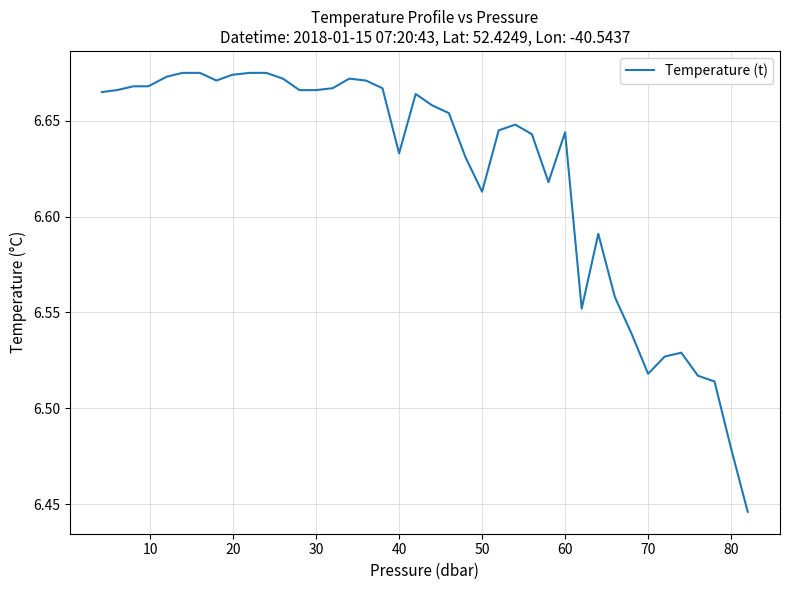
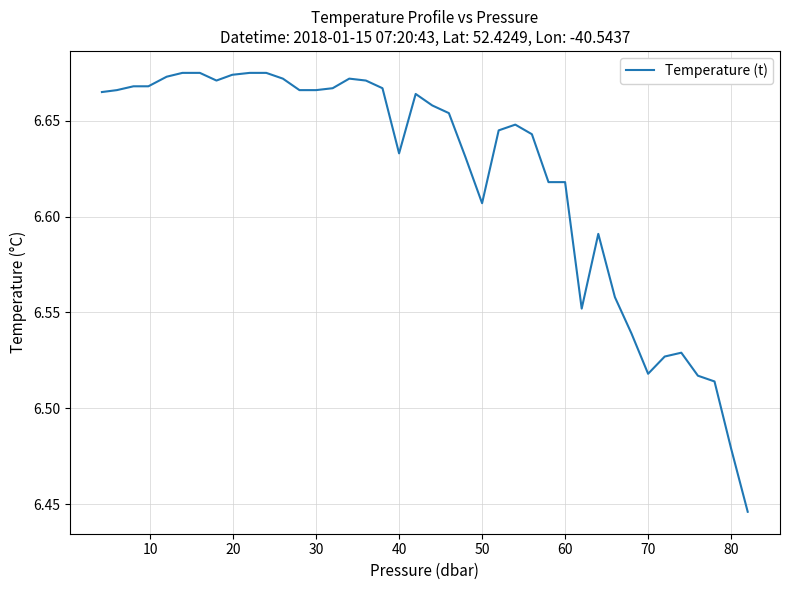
50: 6.613 -> 6.607
60: 6.644 -> 6.618
